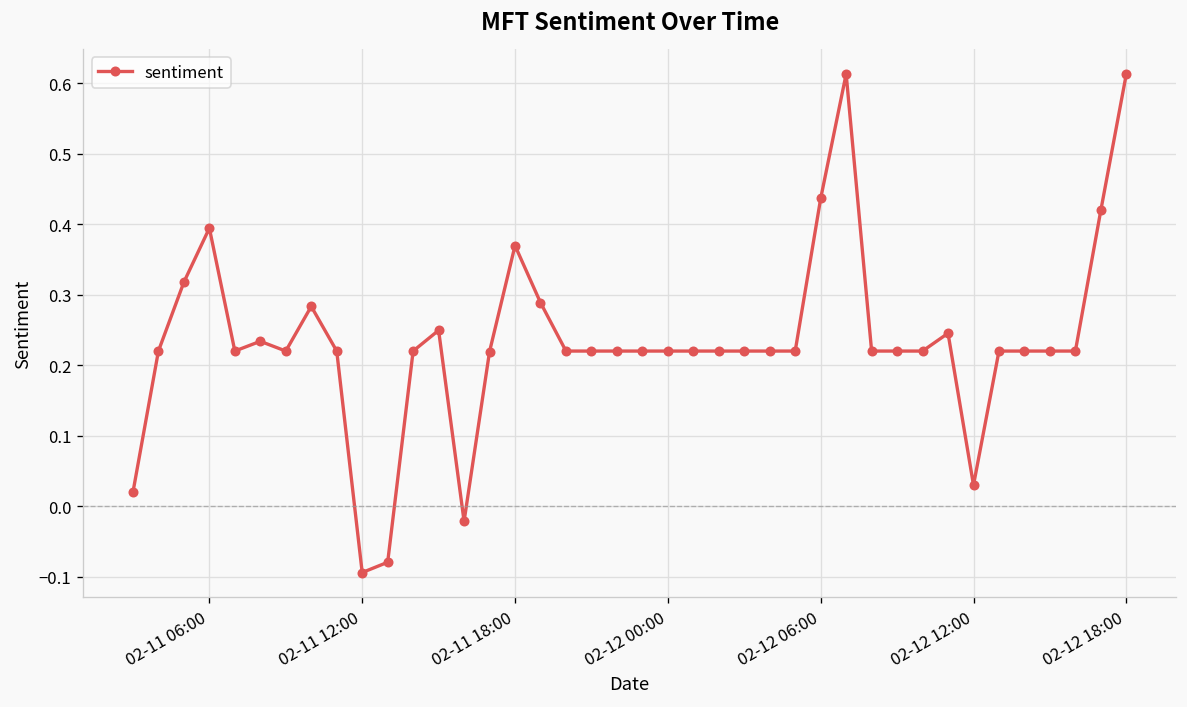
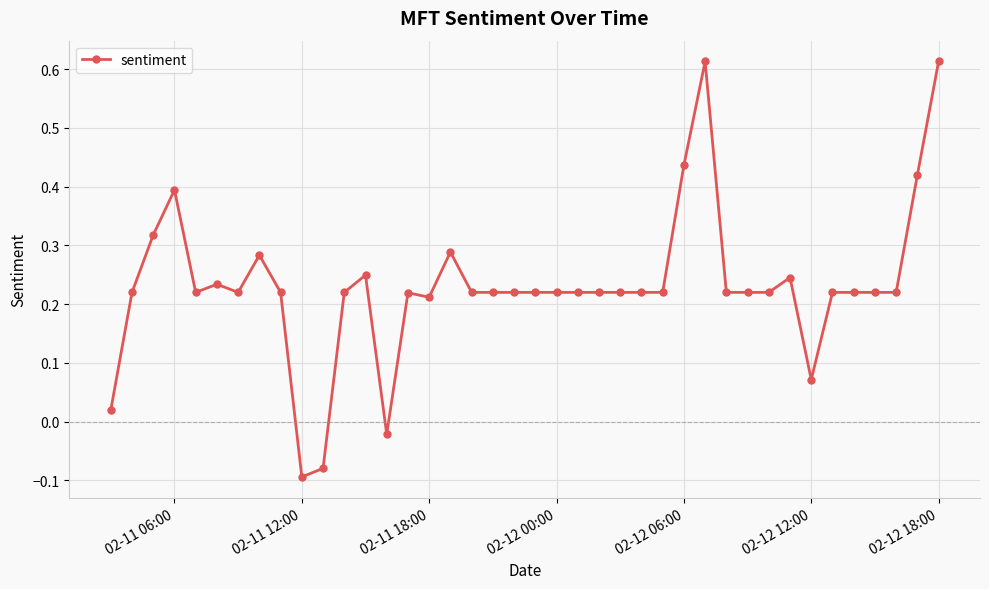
02-11 18:00: 0.37 -> 0.21
02-12 12:00: 0.03 -> 0.07
